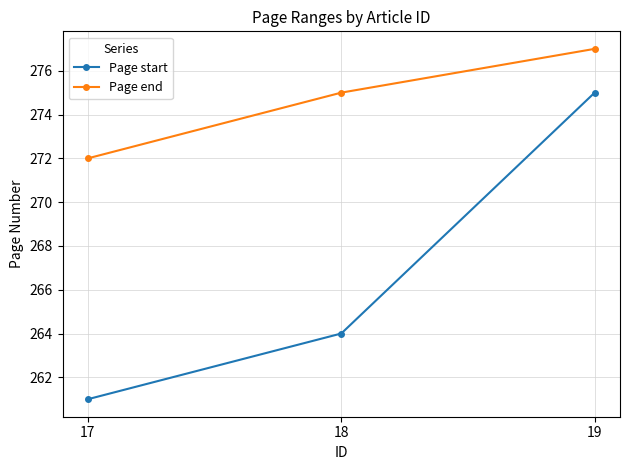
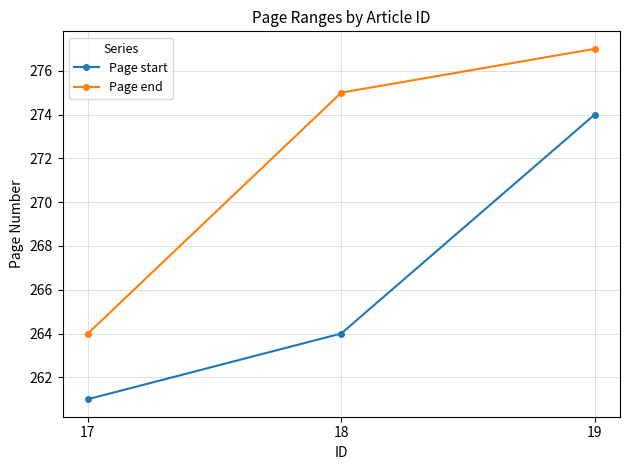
Page end, 17: 272 -> 264
Page start, 19: 275 -> 274
